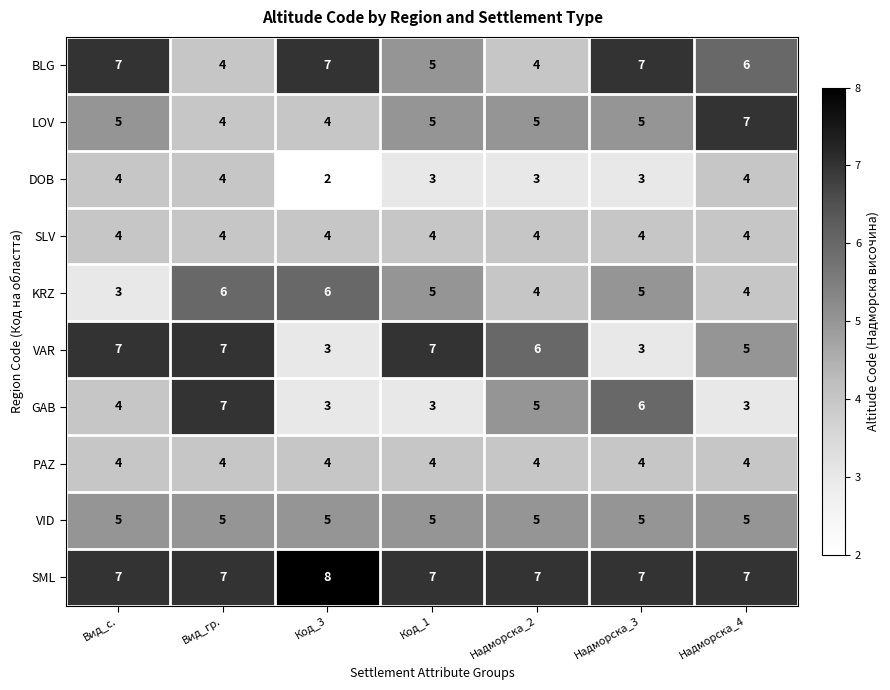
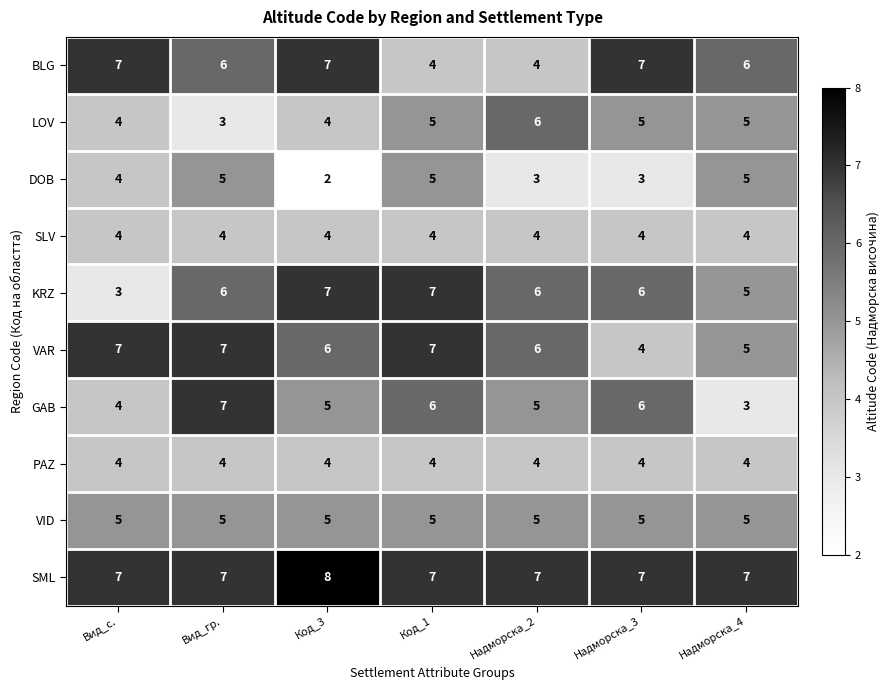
BLG, Вид_гр.: 4 -> 6
BLG, Код_1: 5 -> 4
LOV, Вид_с.: 5 -> 4
LOV, Вид_гр.: 4 -> 3
LOV, Надморска_2: 5 -> 6
LOV, Надморска_4: 7 -> 5
DOB, Вид_гр.: 4 -> 5
DOB, Код_1: 3 -> 5
DOB, Надморска_4: 4 -> 5
KRZ, Код_3: 6 -> 7
KRZ, Код_1: 5 -> 7
KRZ, Надморска_2: 4 -> 6
KRZ, Надморска_3: 5 -> 6
KRZ, Надморска_4: 4 -> 5
VAR, Код_3: 3 -> 6
VAR, Надморска_3: 3 -> 4
GAB, Код_3: 3 -> 5
GAB, Код_1: 3 -> 6
